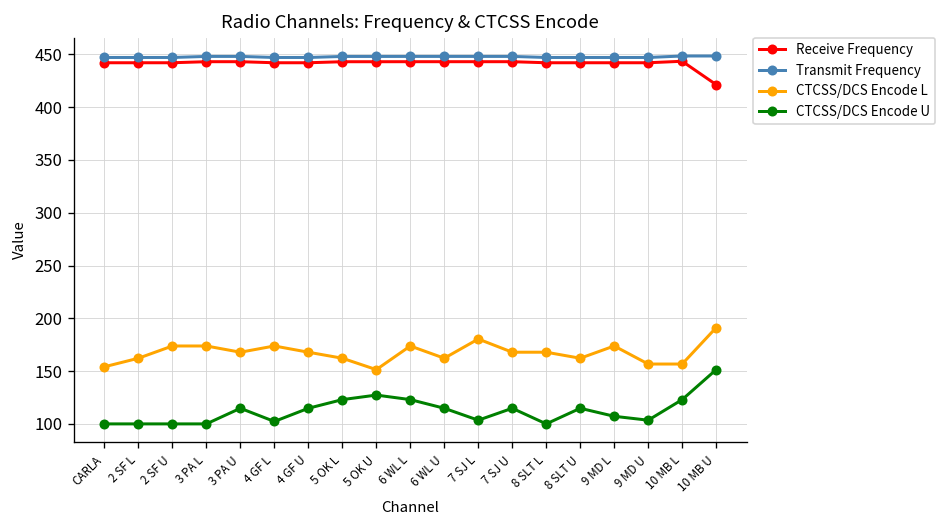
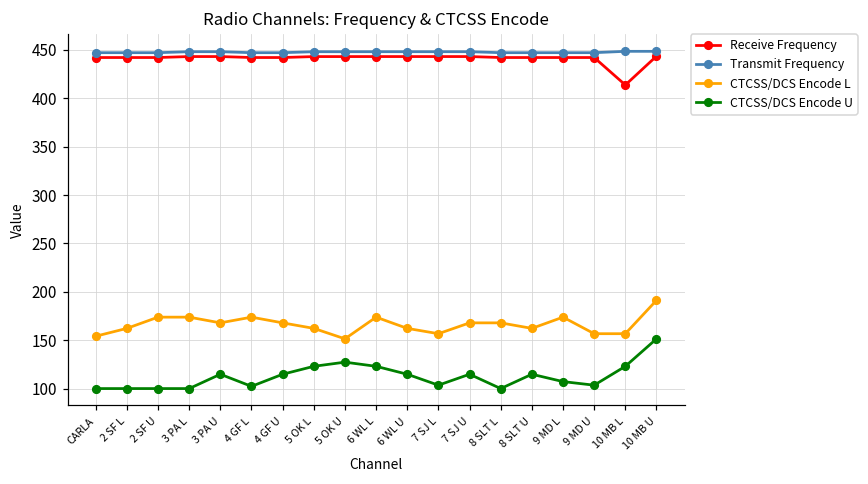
CTCSS/DCS Encode L, 7 SJ L: 180 -> 160
Receive Frequency, 10 MB L: 440 -> 410
Receive Frequency, 10 MB U: 420 -> 440
